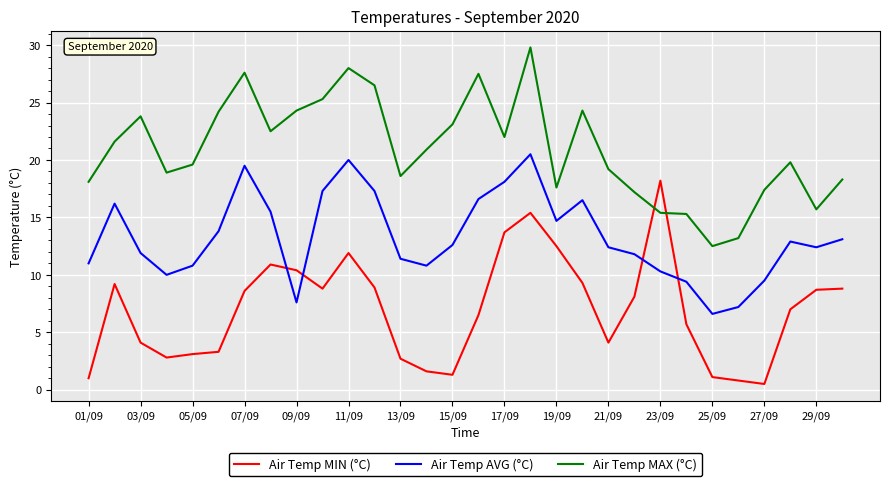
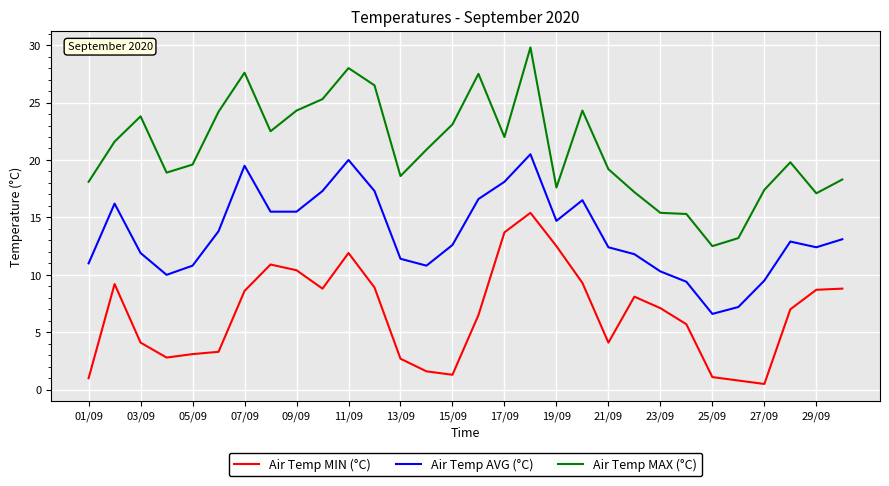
Air Temp AVG (°C), 09/09: 7.6 -> 15.5
Air Temp MIN (°C), 23/09: 18.2 -> 7.1
Air Temp MAX (°C), 29/09: 15.7 -> 17.1
